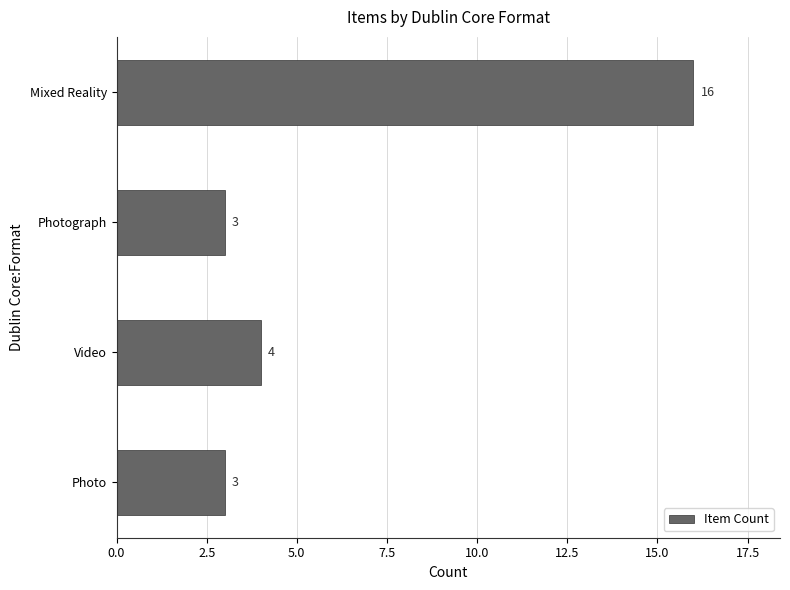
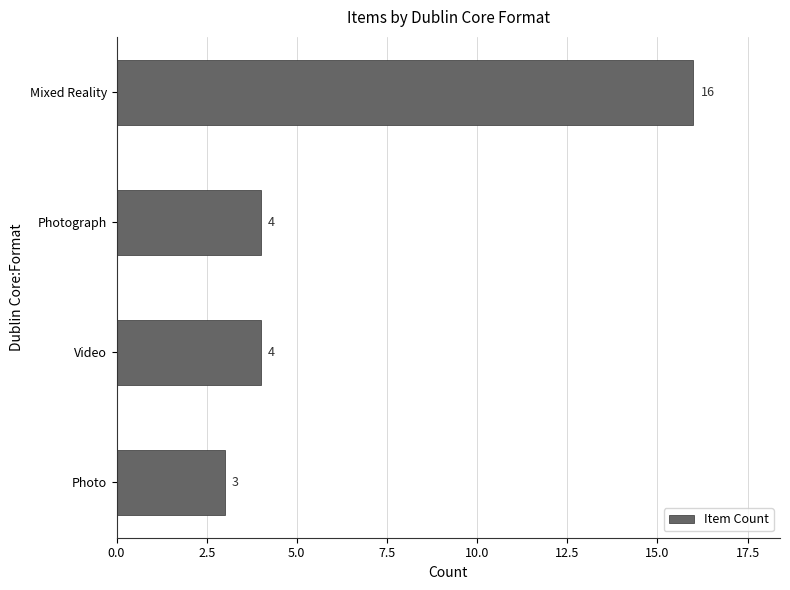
Photograph: 3 -> 4
